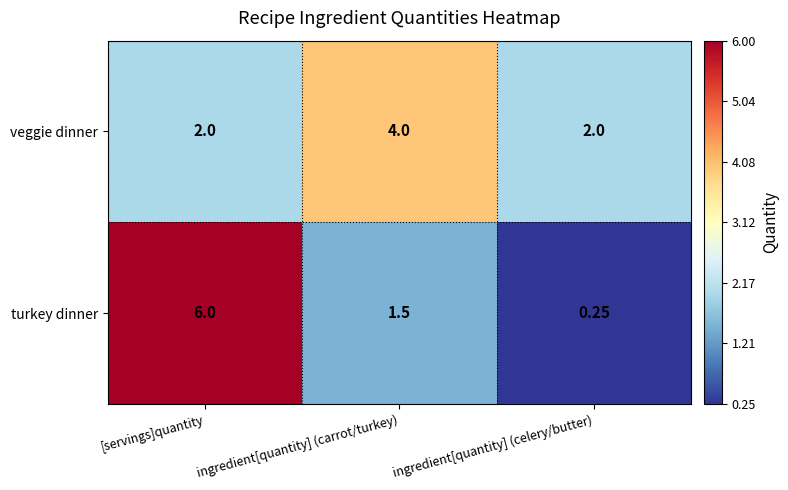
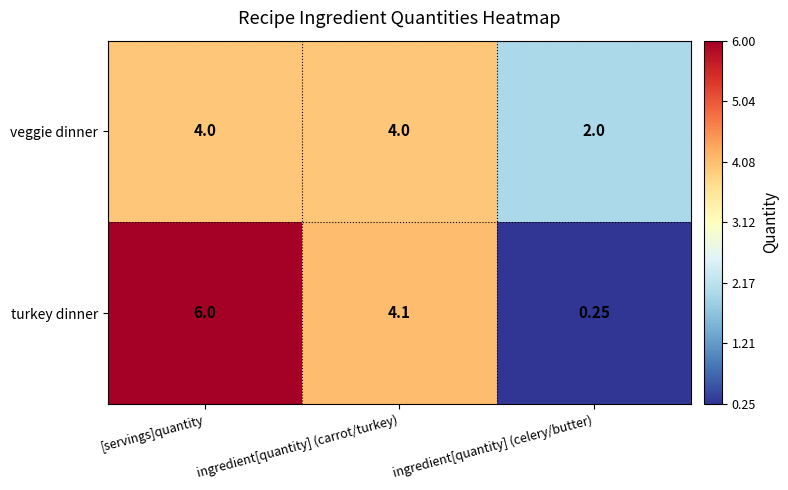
veggie dinner, [servings]quantity: 2.0 -> 4.0
turkey dinner, ingredient[quantity] (carrot/turkey): 1.5 -> 4.1
